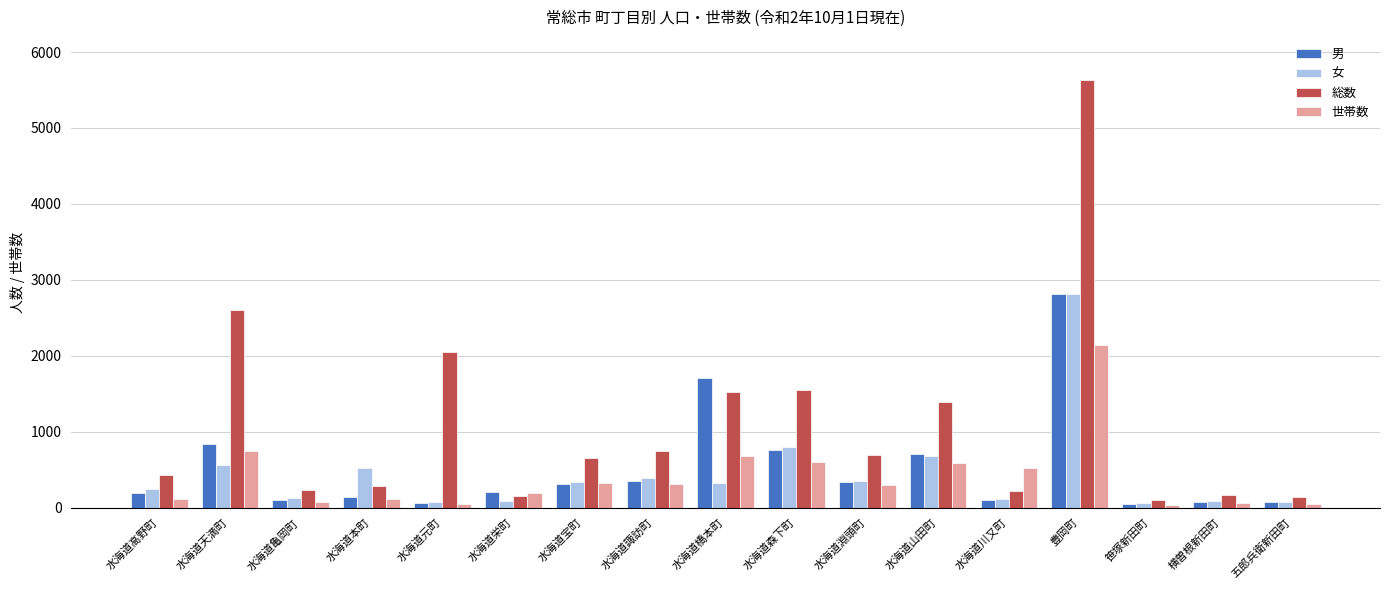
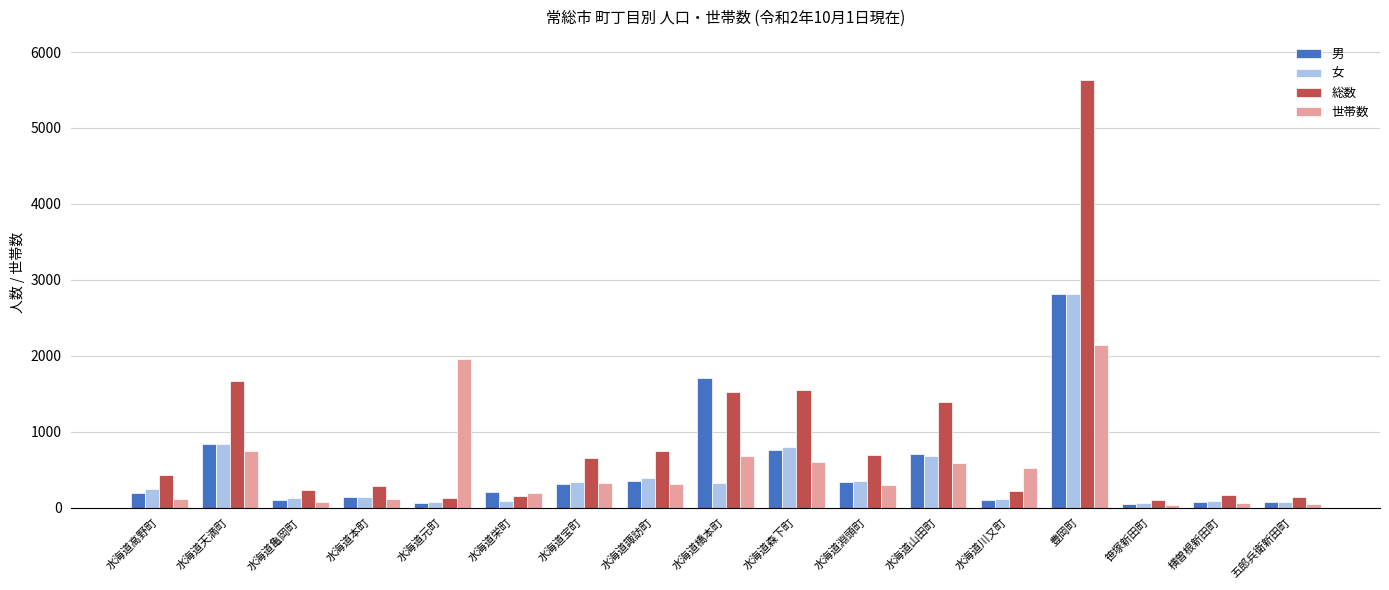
女, 水海道天満町: 600 -> 800
総数, 水海道天満町: 2600 -> 1700
女, 水海道本町: 500 -> 100
総数, 水海道元町: 2000 -> 100
世帯数, 水海道元町: 100 -> 2000
